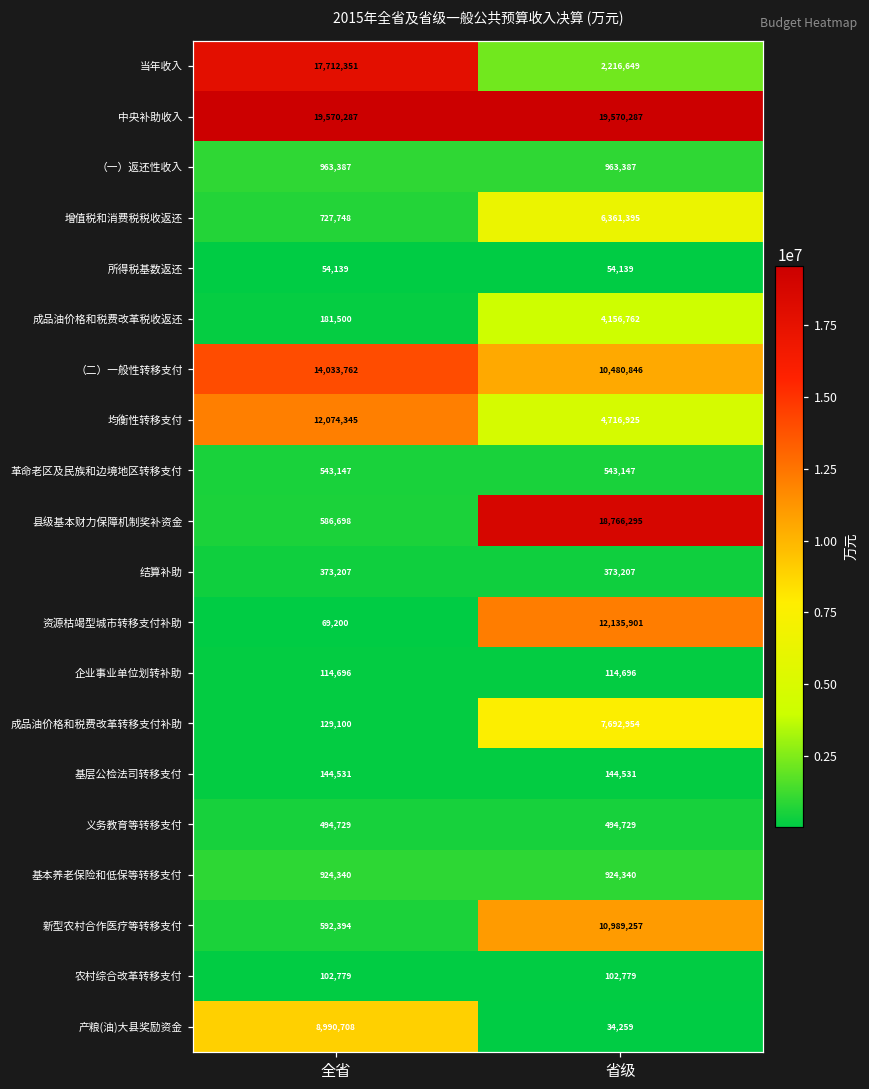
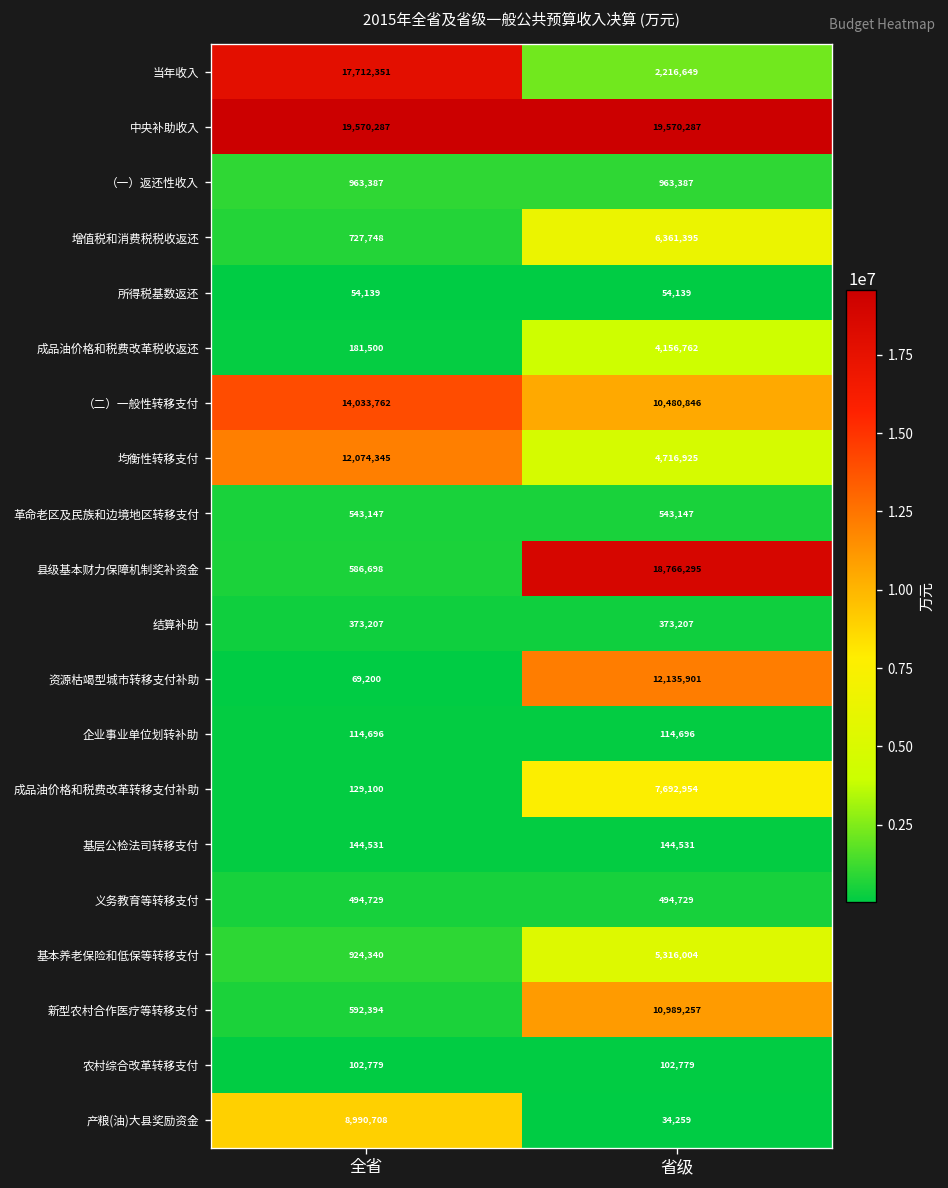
基本养老保险和低保等转移支付, 省级: 924,340 -> 5,316,004
